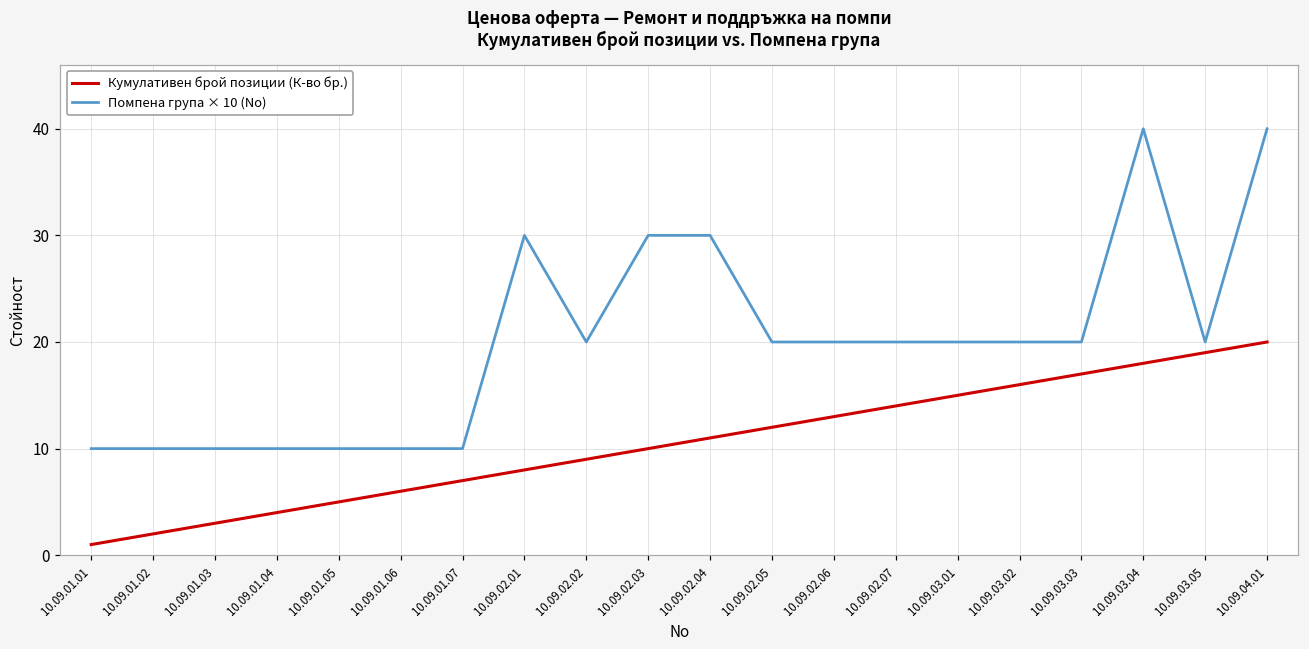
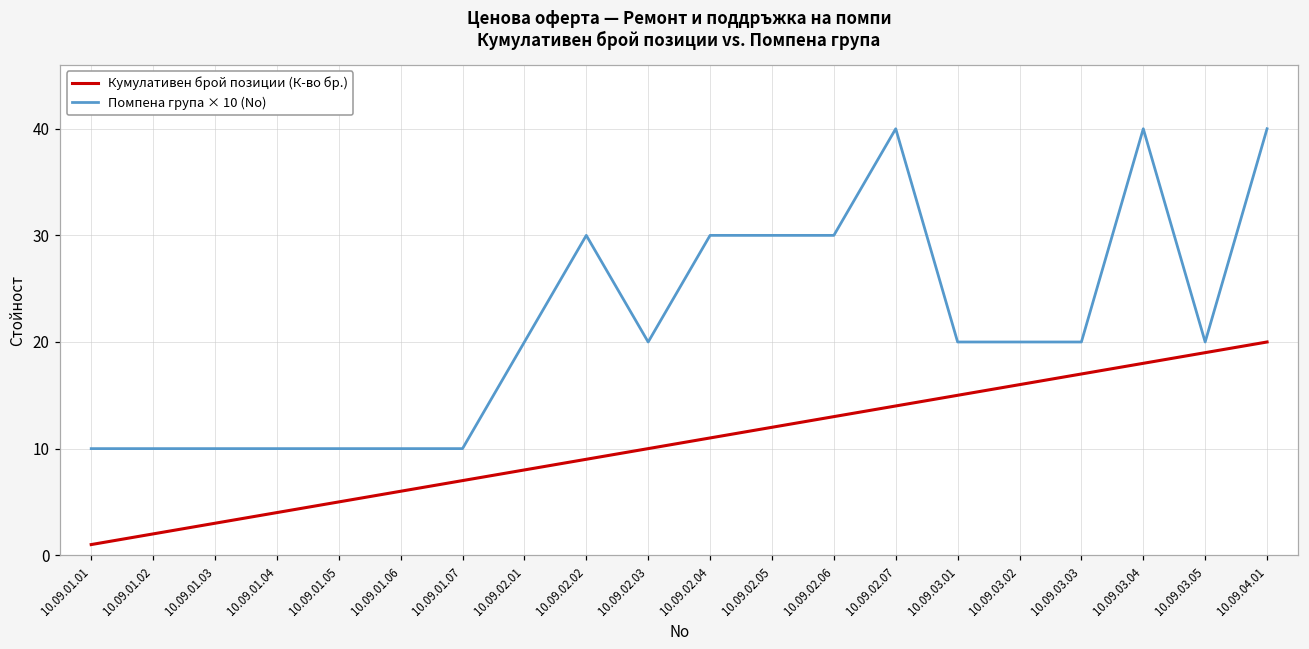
Помпена група × 10 (No), 10.09.02.01: 30 -> 20
Помпена група × 10 (No), 10.09.02.02: 20 -> 30
Помпена група × 10 (No), 10.09.02.03: 30 -> 20
Помпена група × 10 (No), 10.09.02.05: 20 -> 30
Помпена група × 10 (No), 10.09.02.06: 20 -> 30
Помпена група × 10 (No), 10.09.02.07: 20 -> 40
